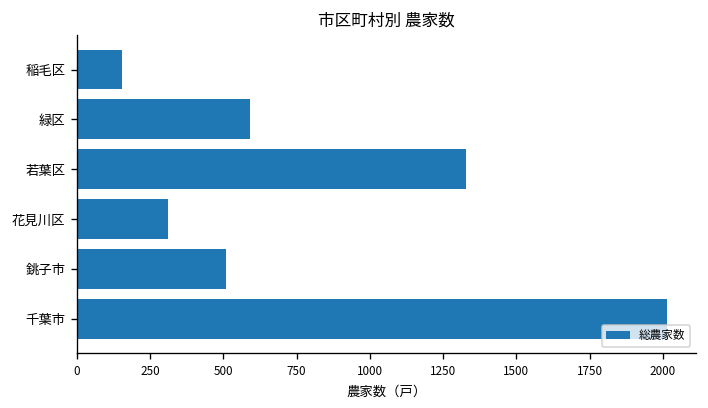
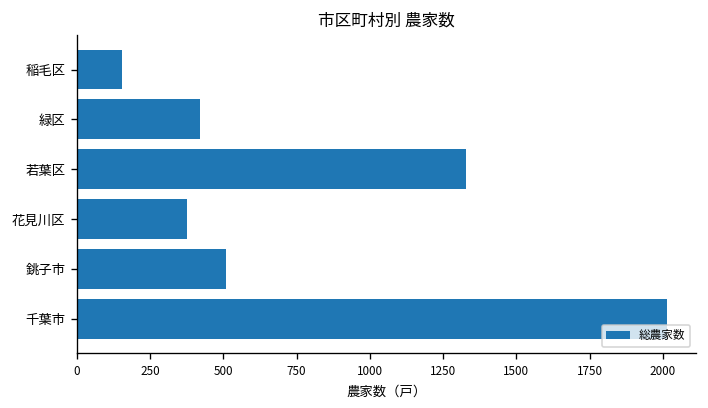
緑区: 590 -> 420
花見川区: 310 -> 380
